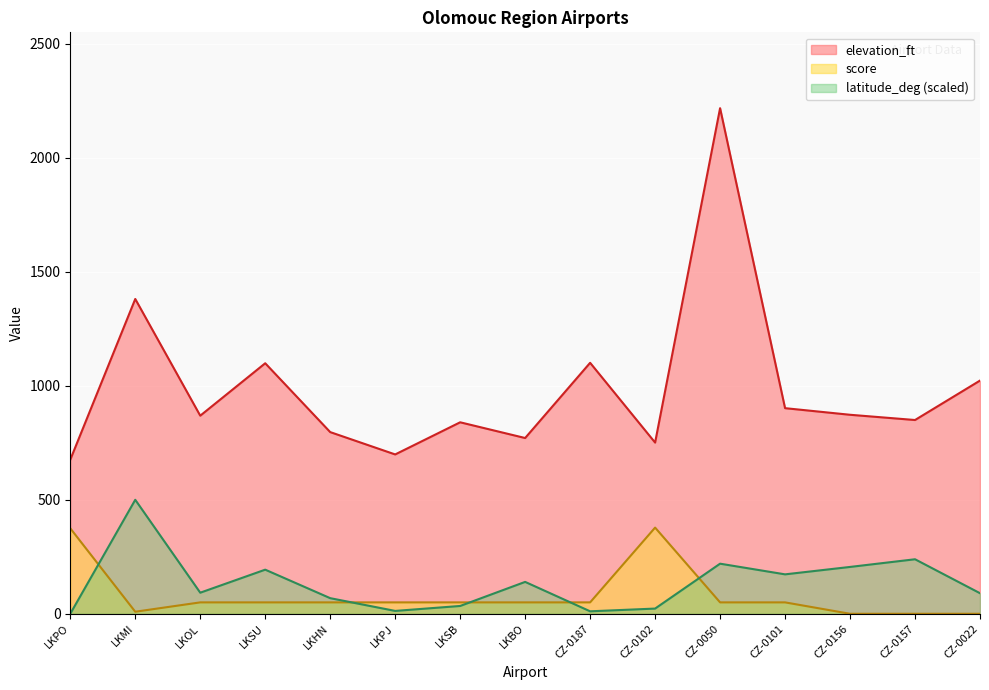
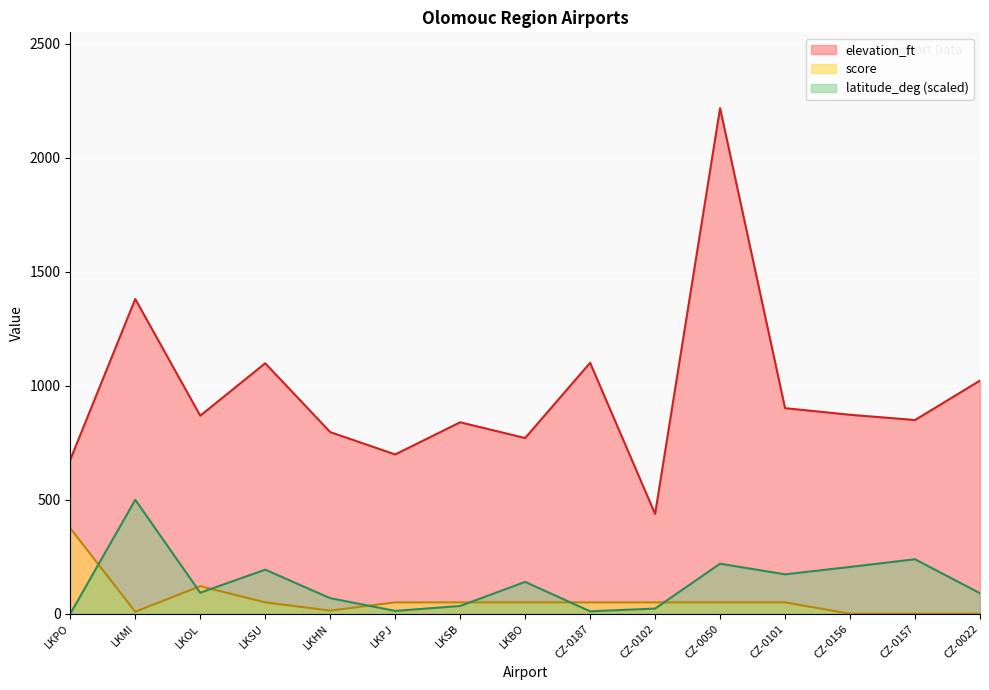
score, LKOL: 50 -> 120
score, LKHN: 50 -> 10
elevation_ft, CZ-0102: 750 -> 440
score, CZ-0102: 380 -> 50
